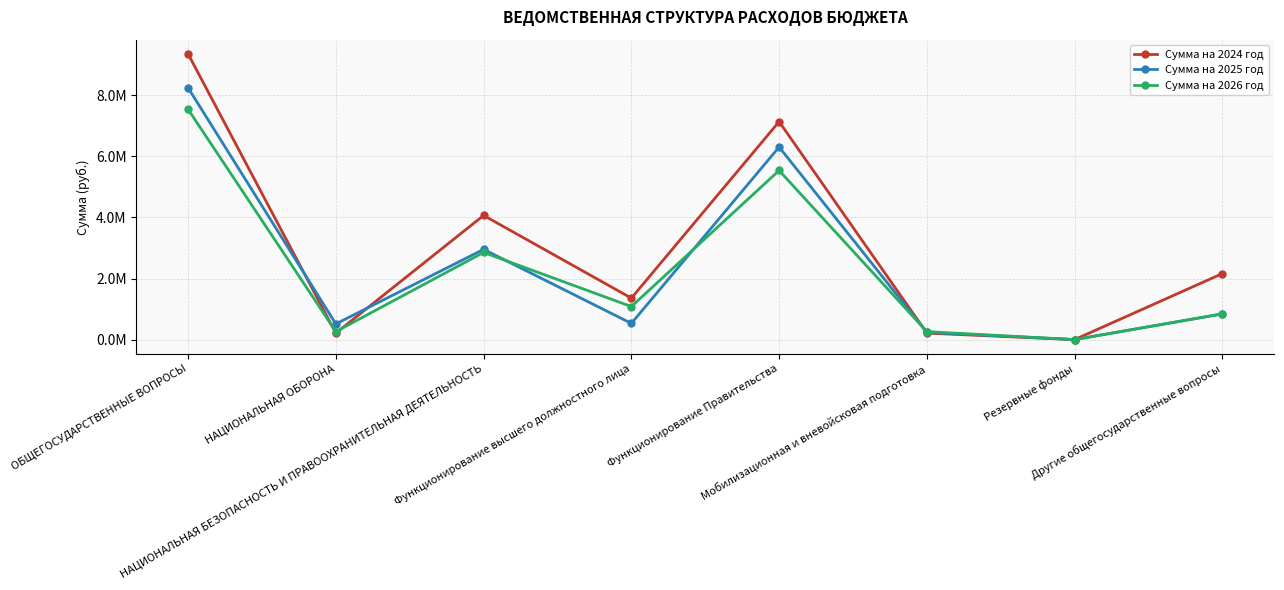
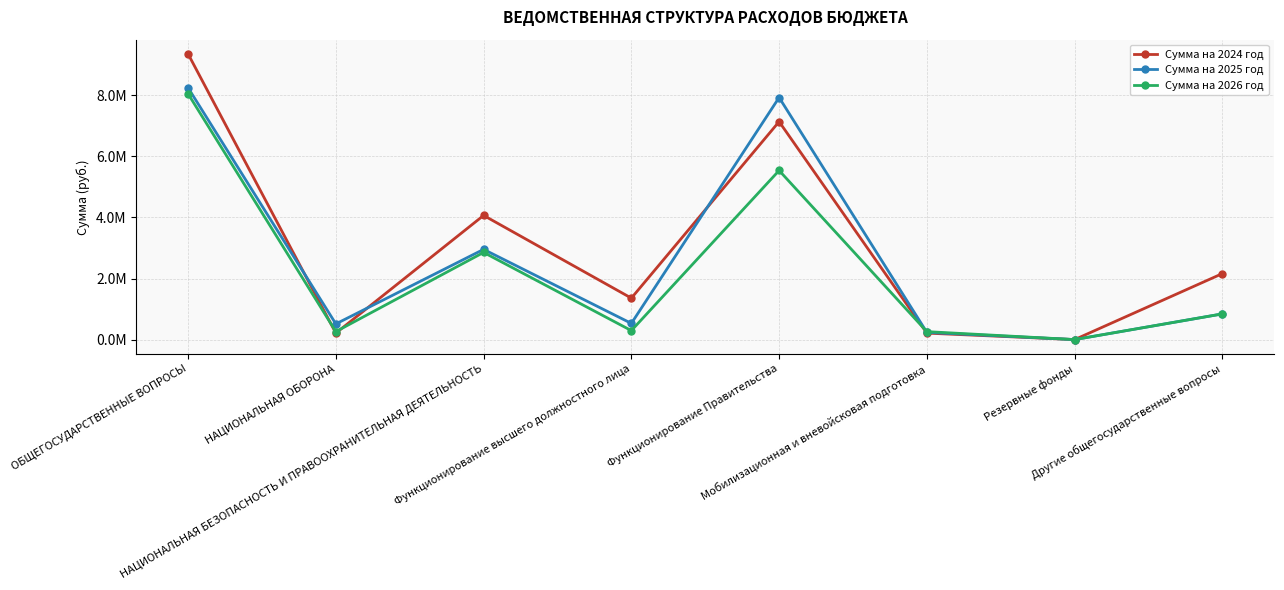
Сумма на 2026 год, ОБЩЕГОСУДАРСТВЕННЫЕ ВОПРОСЫ: 7500000 -> 8000000
Сумма на 2026 год, Функционирование высшего должностного лица: 1100000 -> 300000
Сумма на 2025 год, Функционирование Правительства: 6300000 -> 7900000
